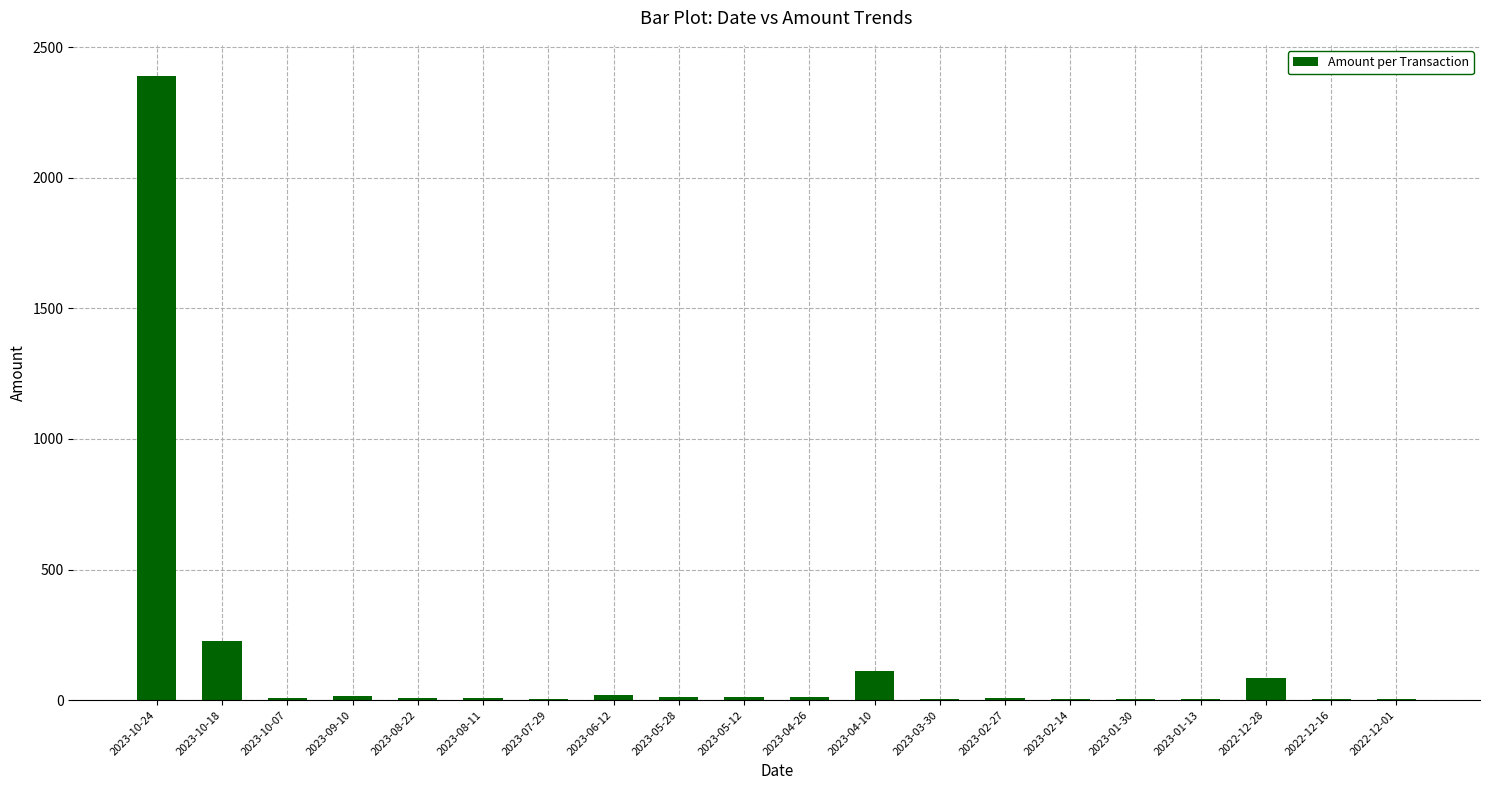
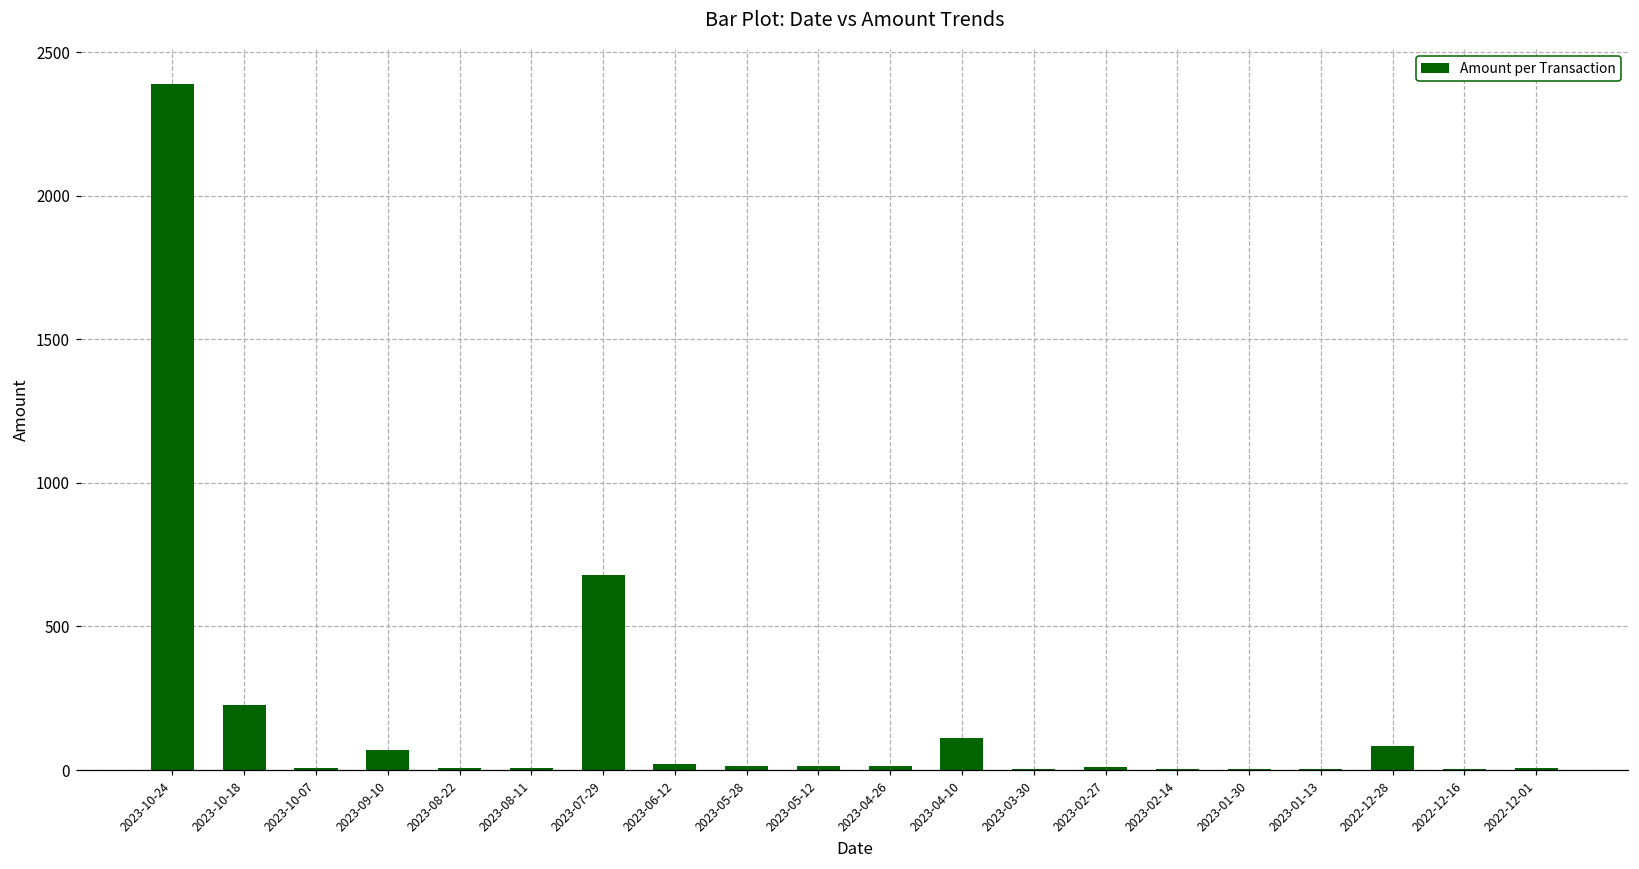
2023-09-10: 10 -> 70
2023-07-29: 0 -> 680
